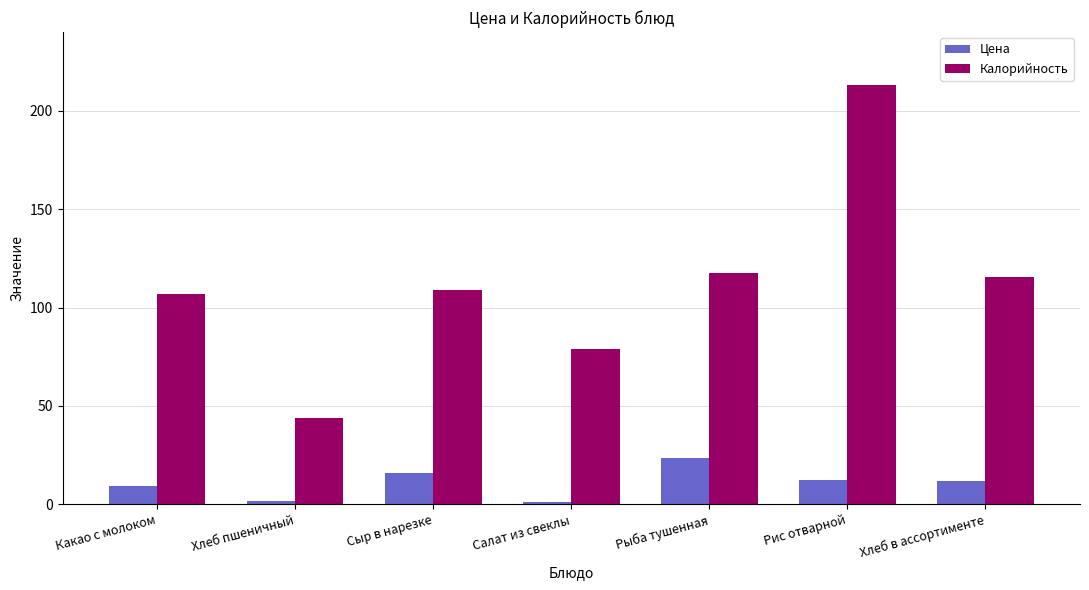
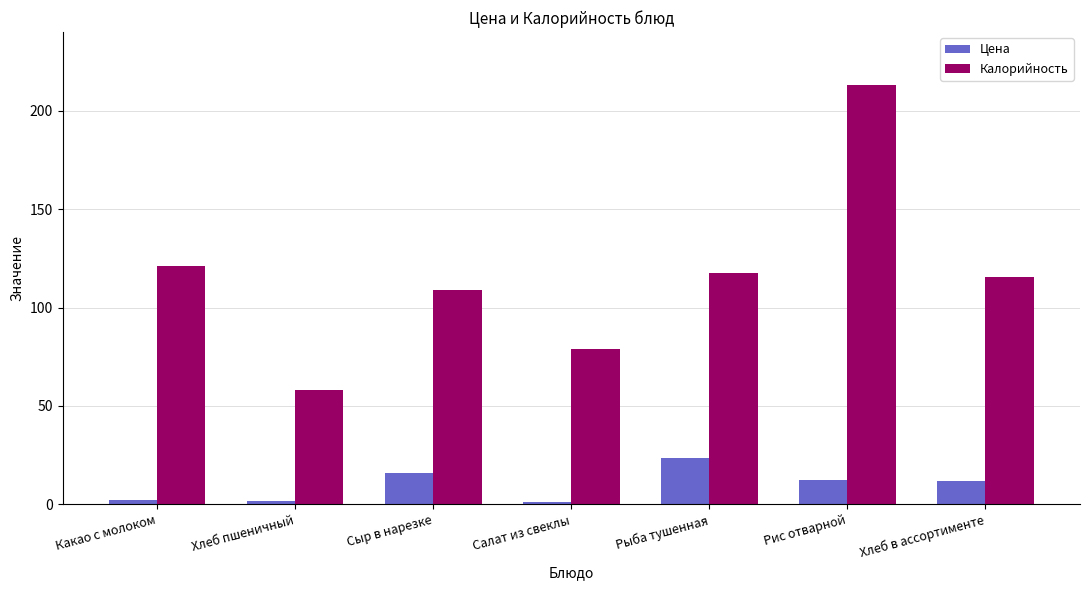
Цена, Какао с молоком: 9 -> 2
Калорийность, Какао с молоком: 107 -> 121
Калорийность, Хлеб пшеничный: 44 -> 58
